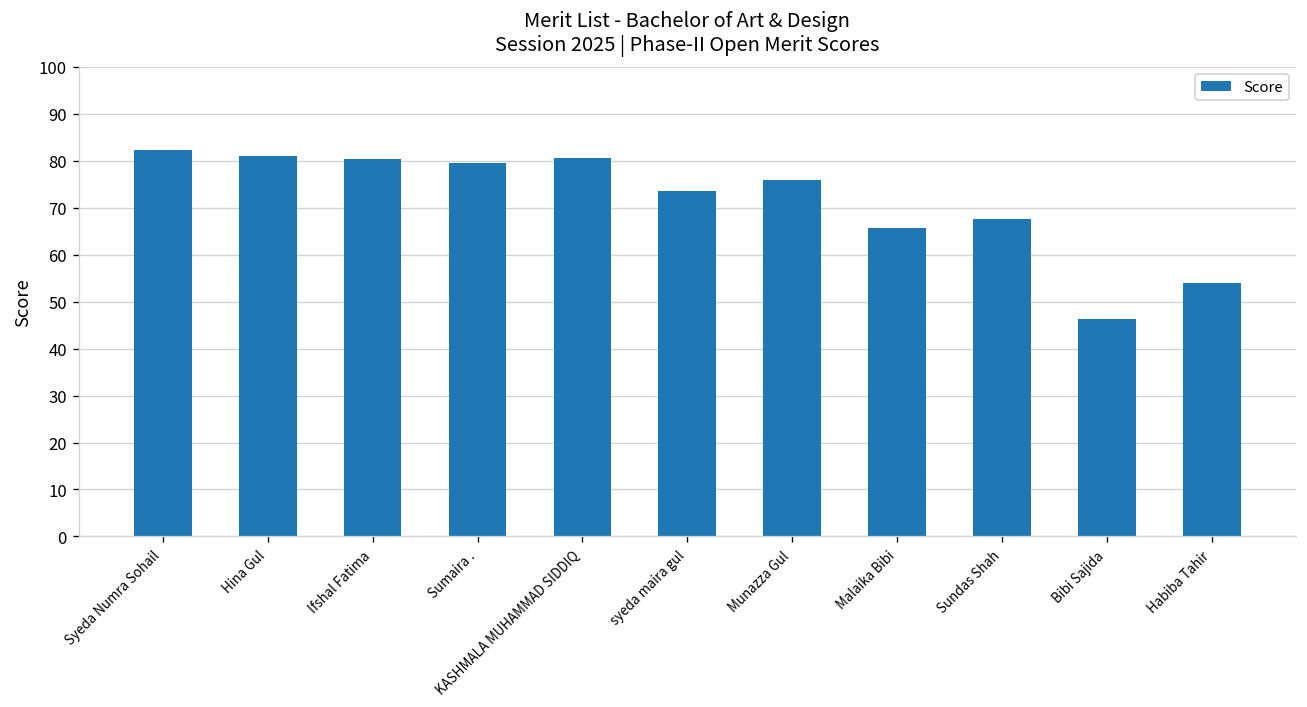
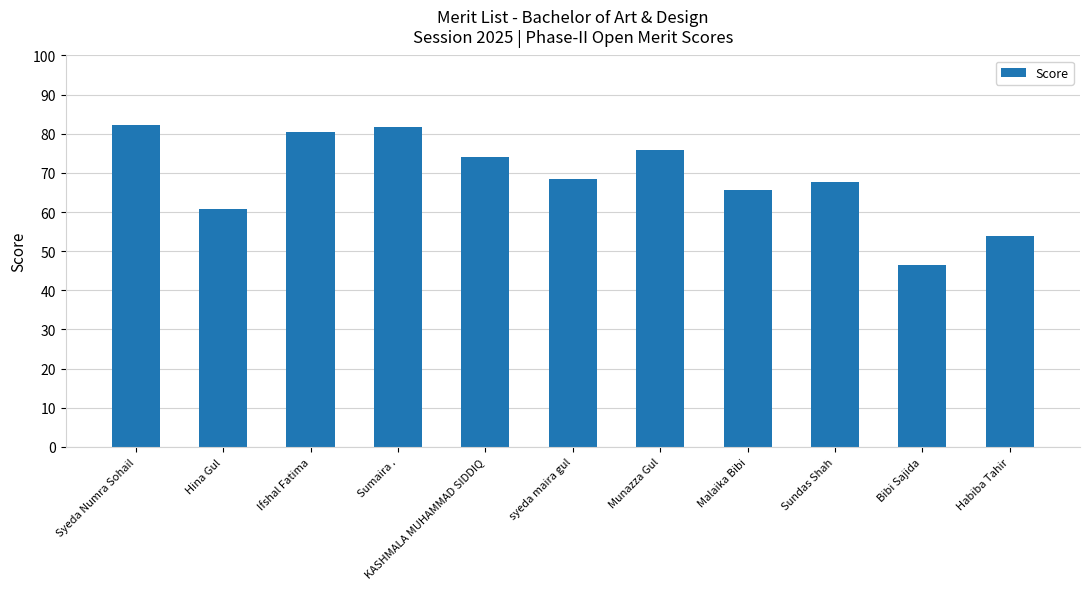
Hina Gul: 81 -> 61
Sumaira .: 80 -> 82
KASHMALA MUHAMMAD SIDDIQ: 81 -> 74
syeda maira gul: 74 -> 68
